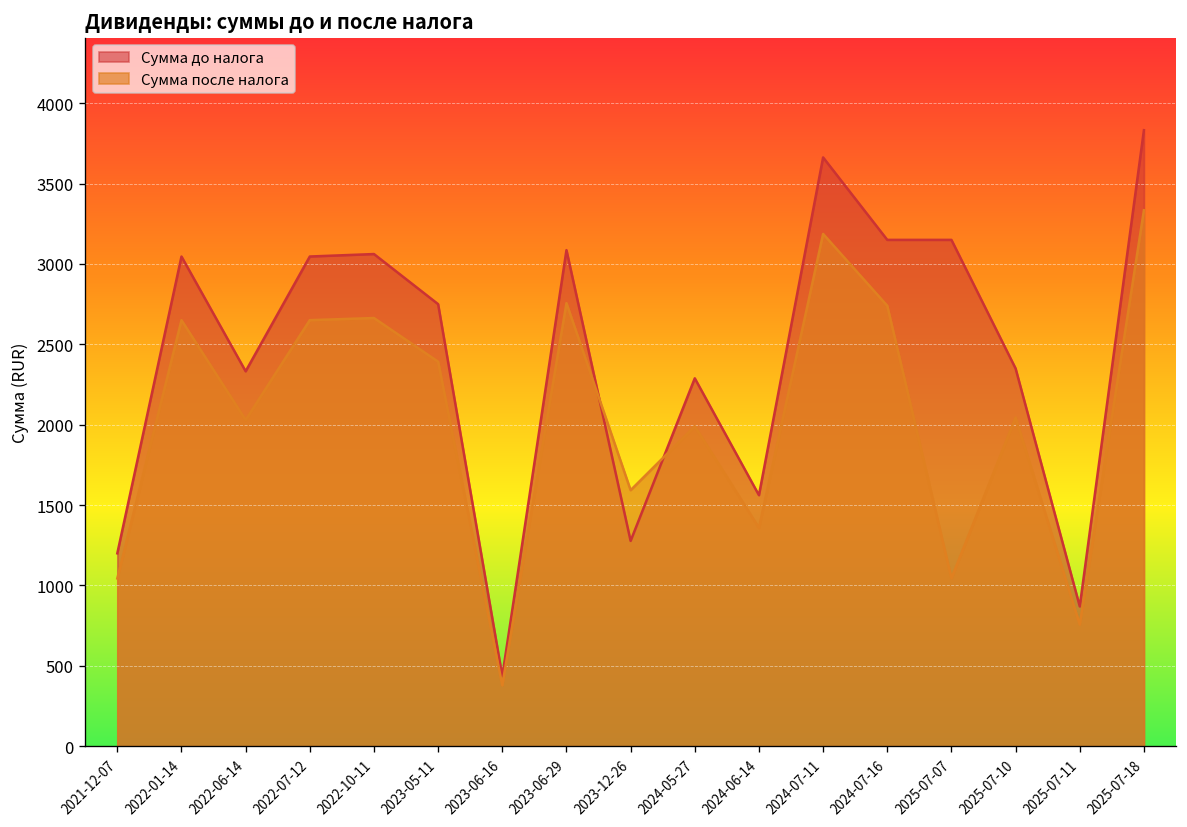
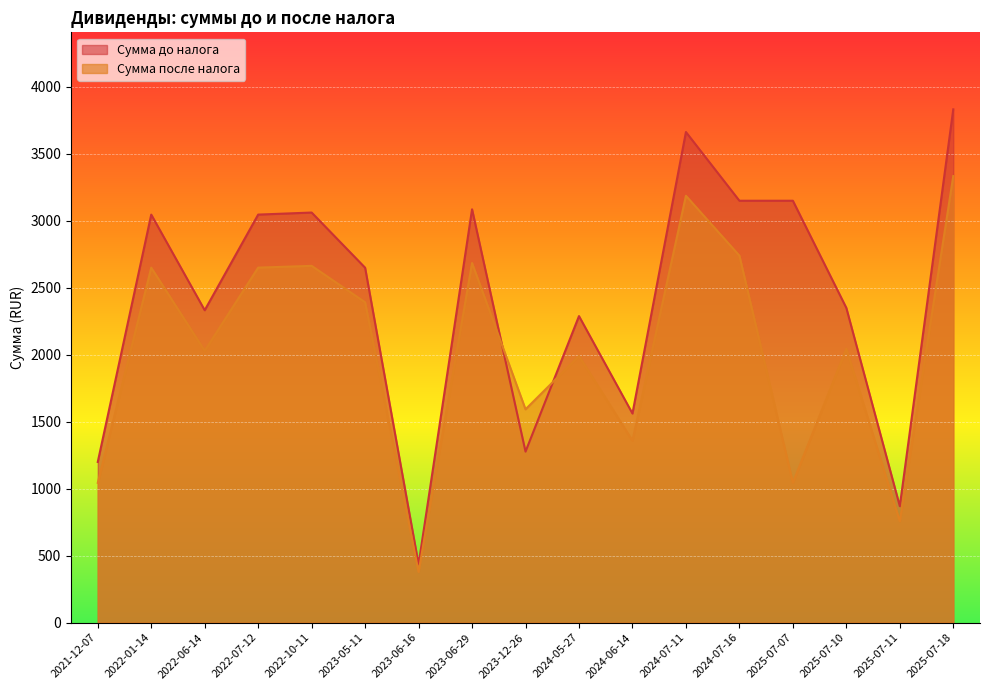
Сумма до налога, 2023-05-11: 2750 -> 2650
Сумма после налога, 2023-06-29: 2760 -> 2690
